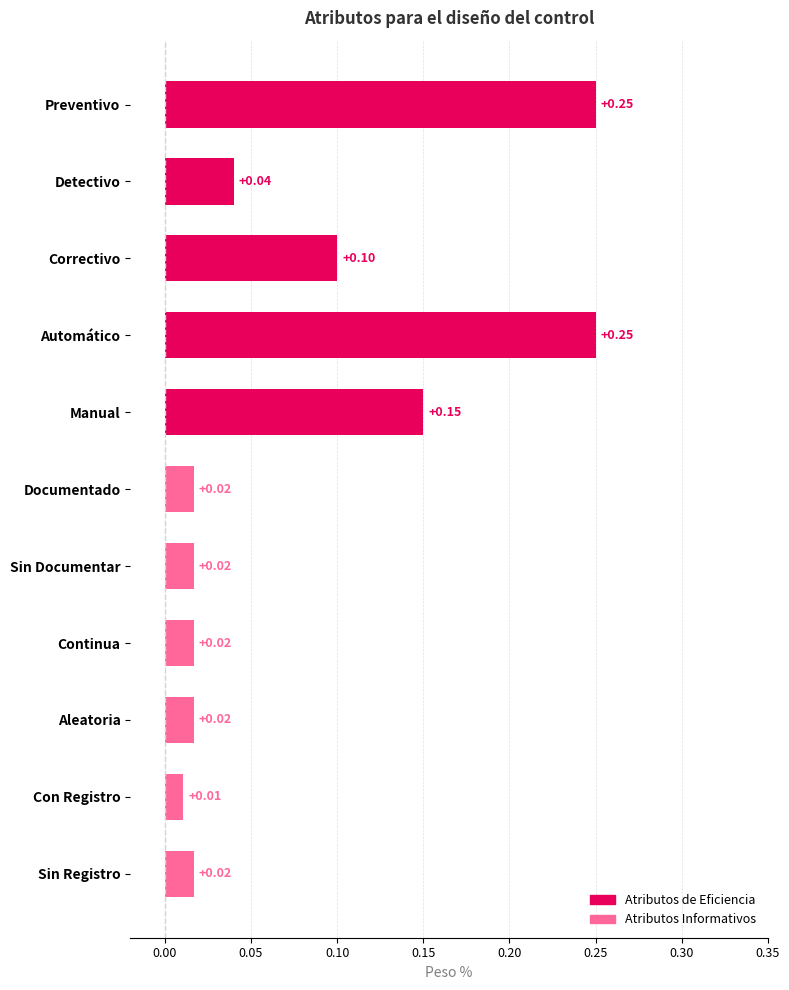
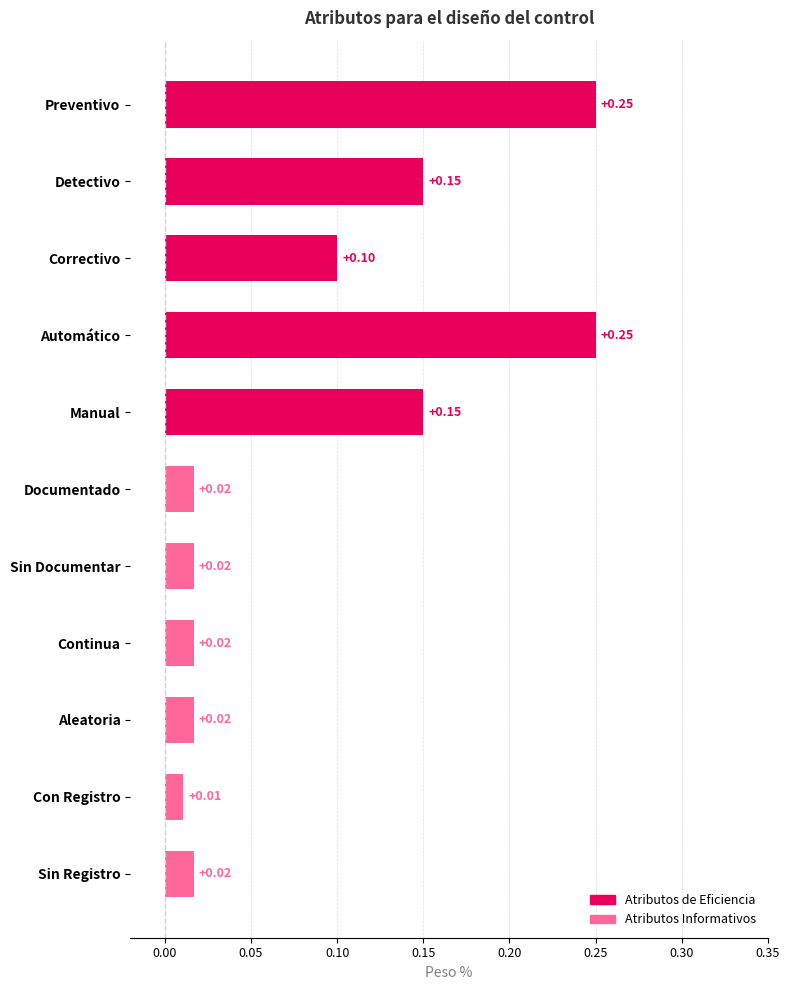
Detectivo: +0.04 -> +0.15
